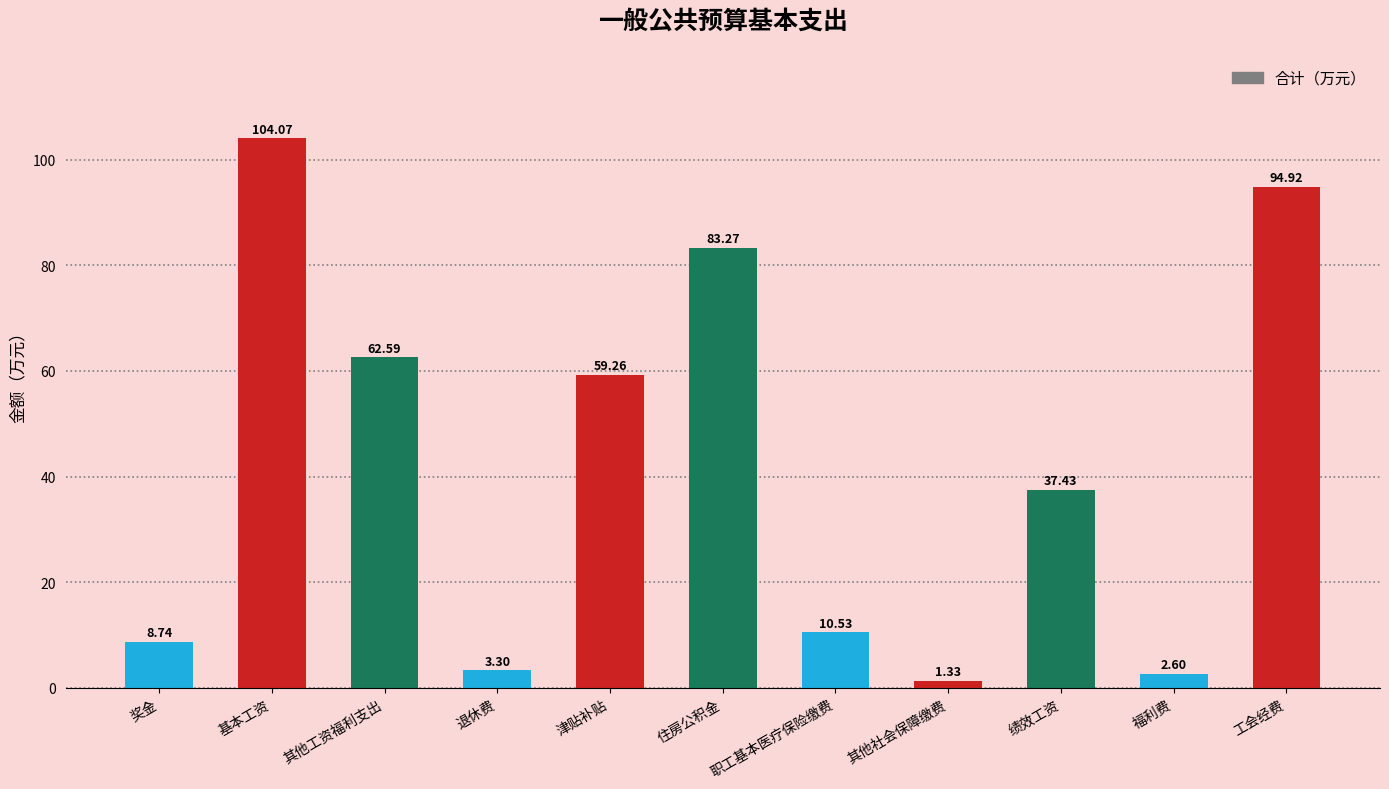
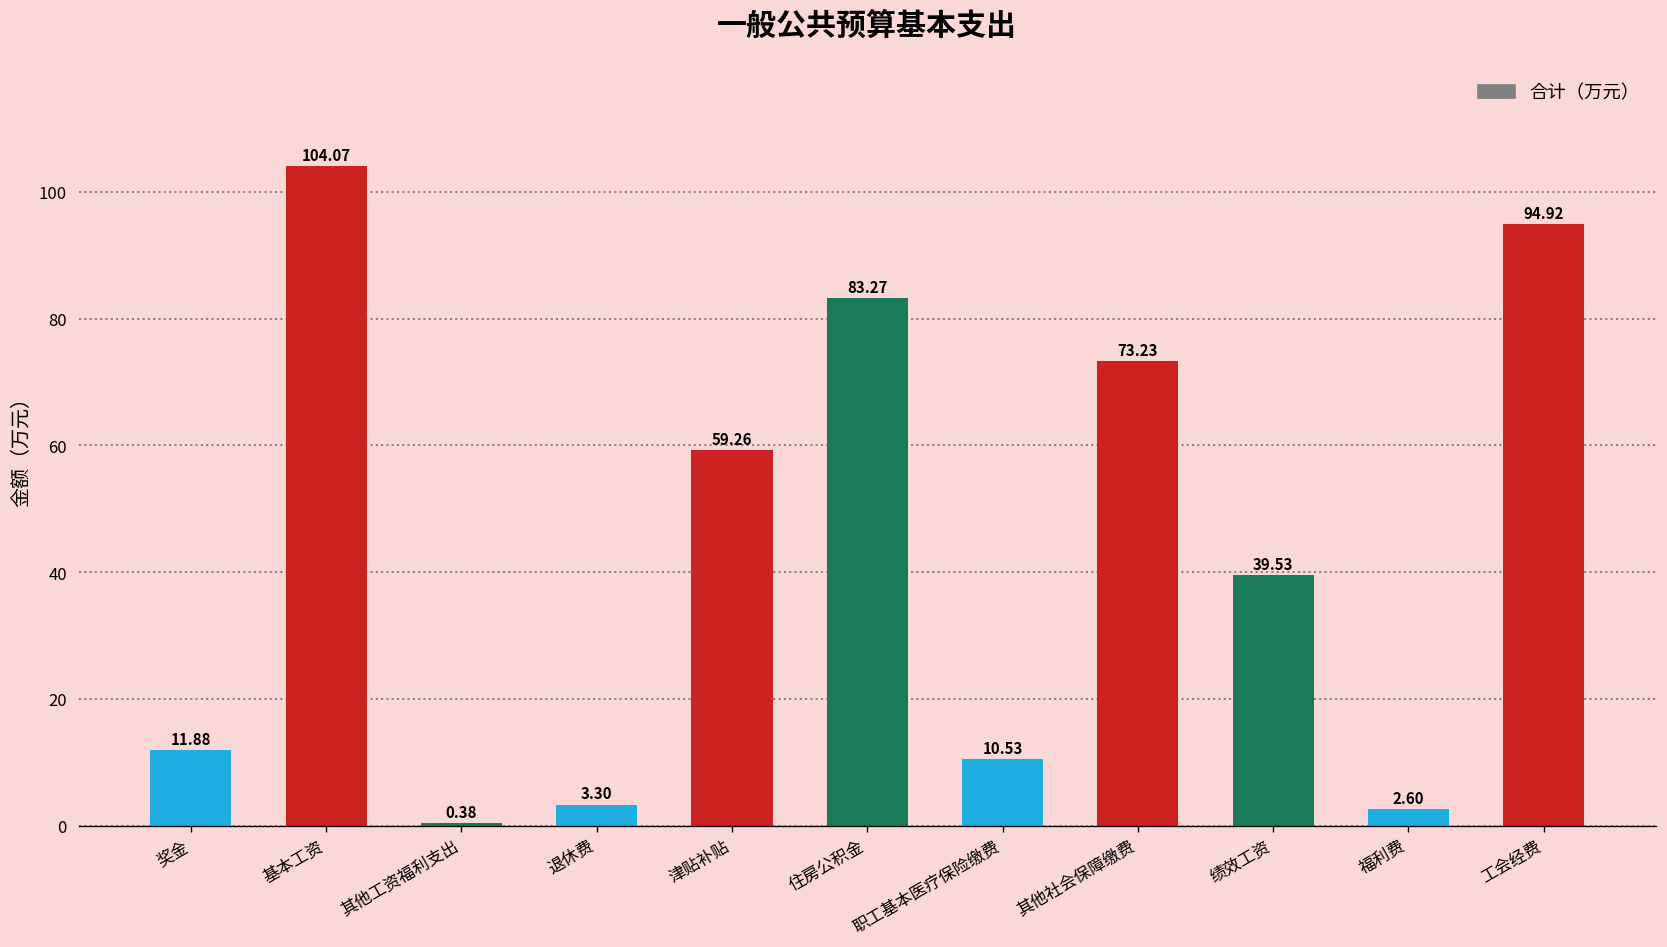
奖金: 8.74 -> 11.88
其他工资福利支出: 62.59 -> 0.38
其他社会保障缴费: 1.33 -> 73.23
绩效工资: 37.43 -> 39.53
